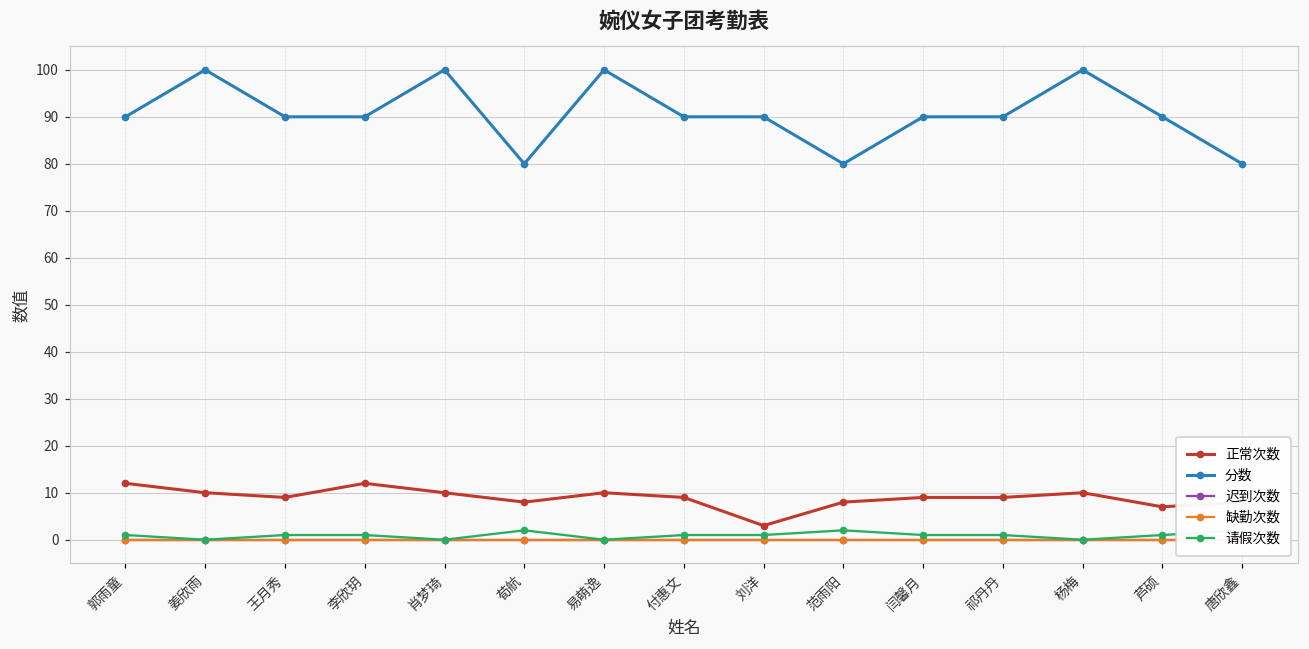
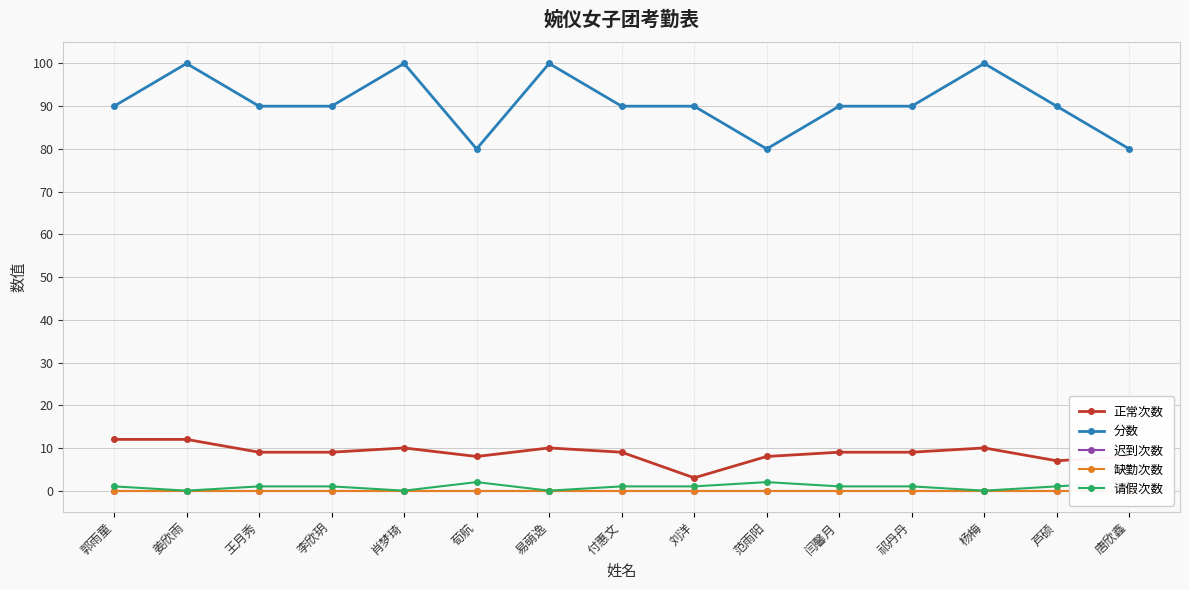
正常次数, 姜欣雨: 10 -> 12
正常次数, 李欣玥: 12 -> 9
